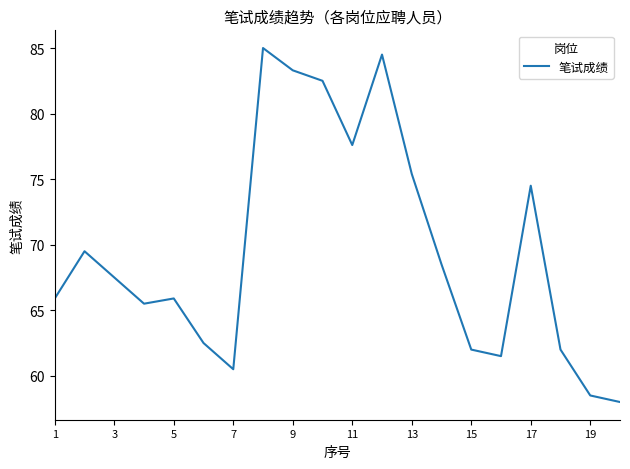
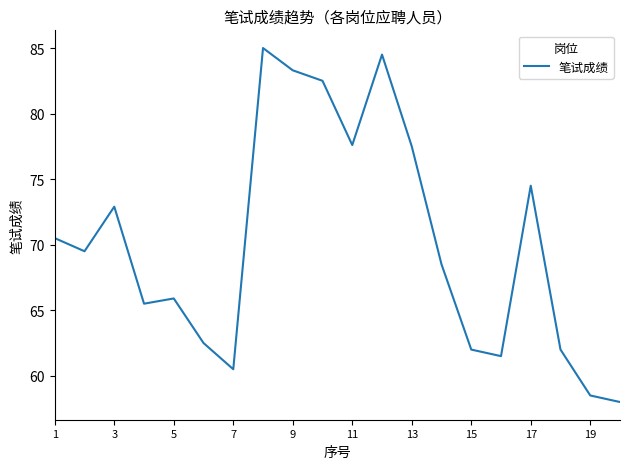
1: 65.9 -> 70.5
3: 67.5 -> 72.9
13: 75.4 -> 77.5
